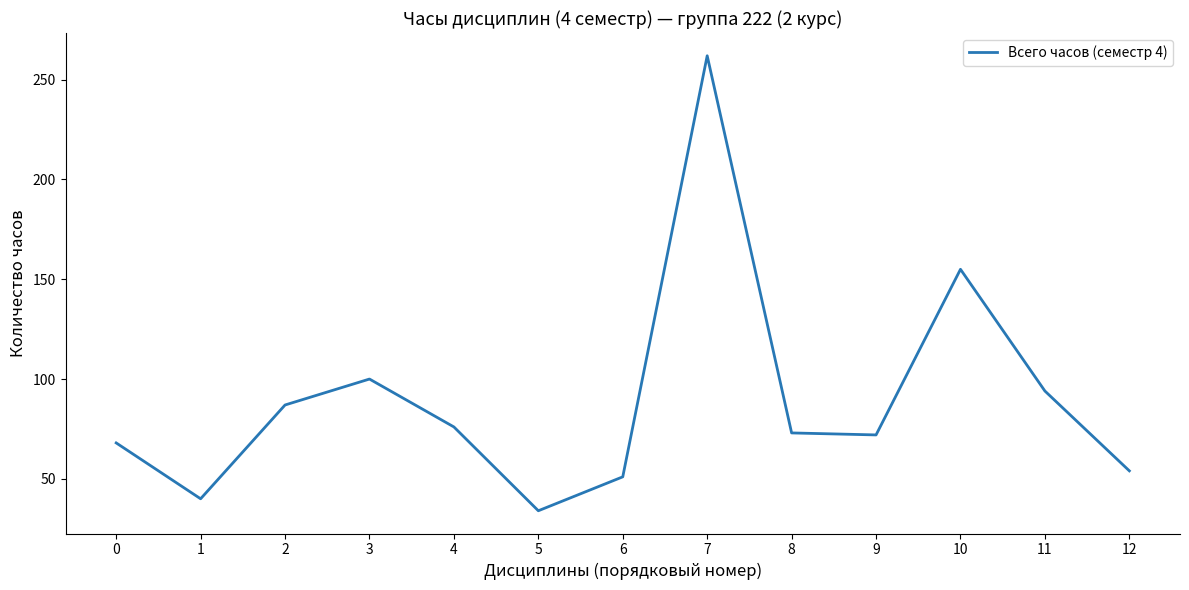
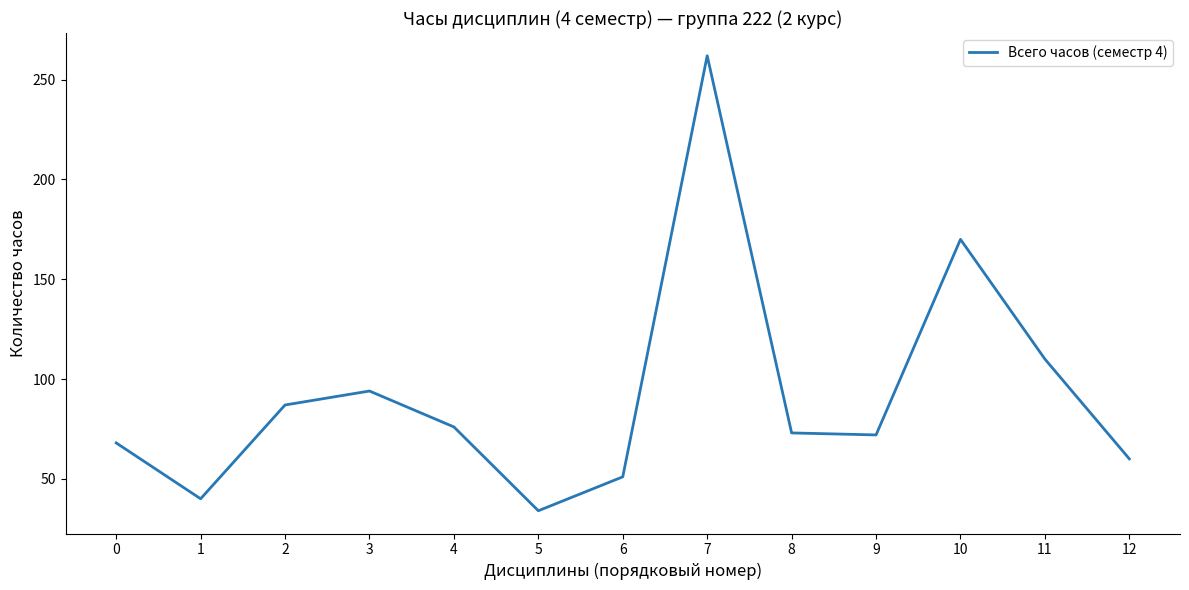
3: 100 -> 94
10: 155 -> 170
11: 94 -> 110
12: 54 -> 60
